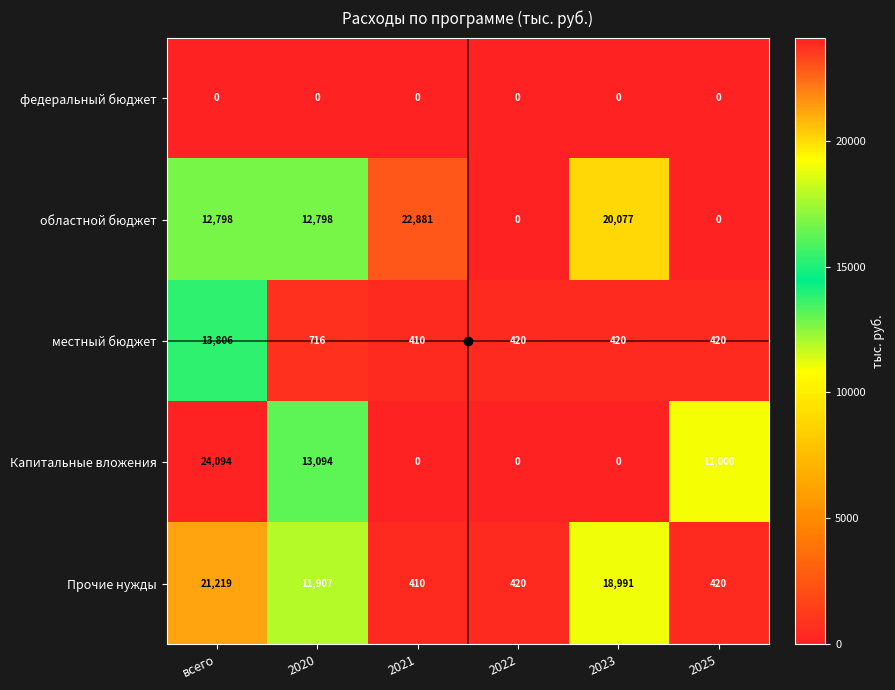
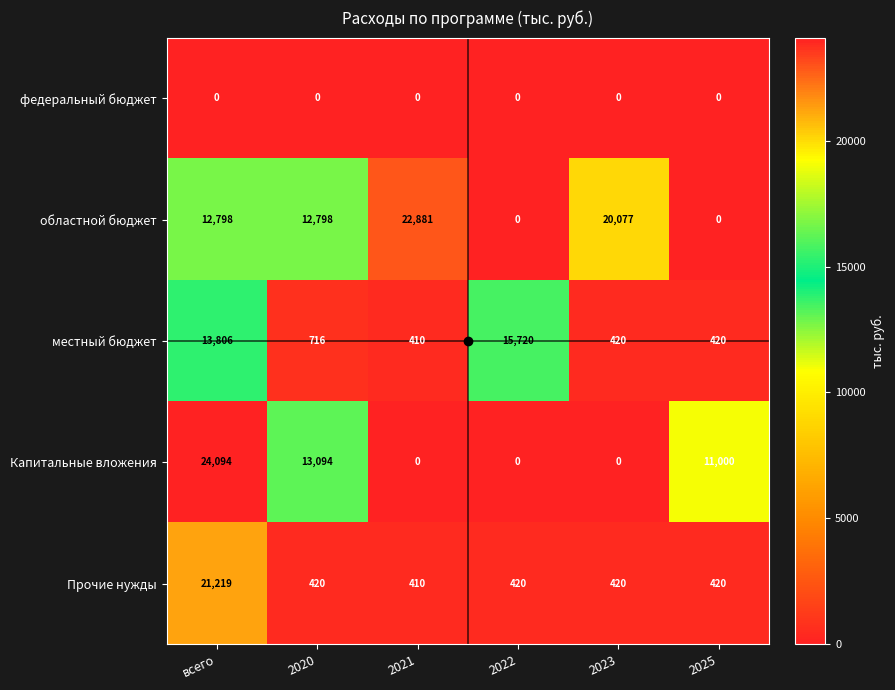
местный бюджет, 2022: 420 -> 15,720
Прочие нужды, 2020: 11,907 -> 420
Прочие нужды, 2023: 18,991 -> 420
